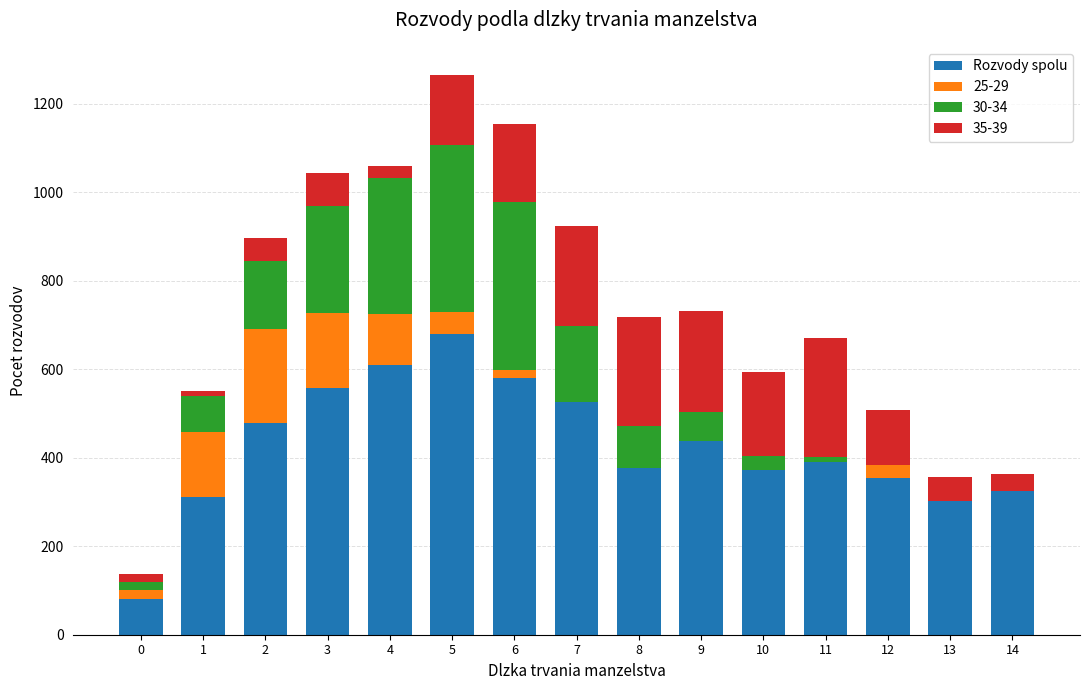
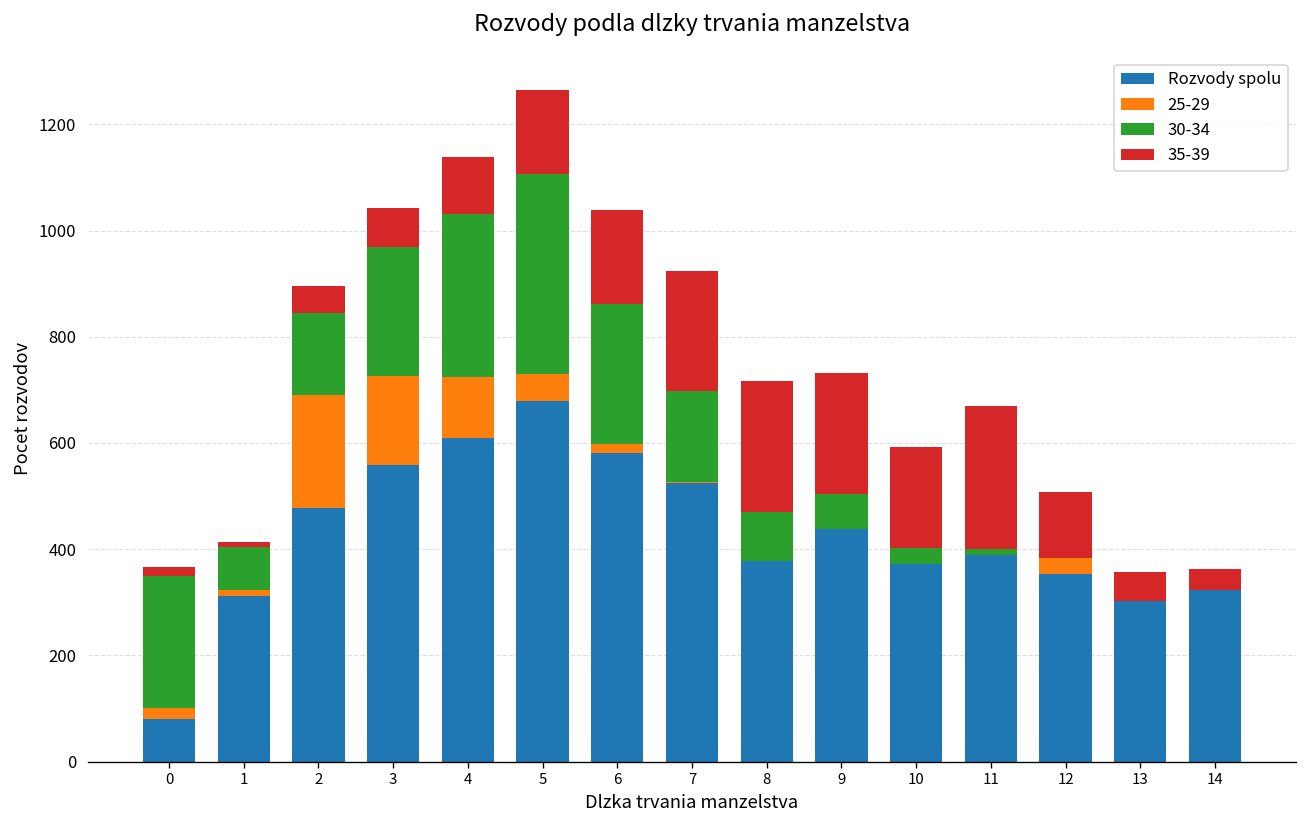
30-34, 0: 20 -> 250
25-29, 1: 150 -> 10
35-39, 4: 30 -> 110
30-34, 6: 380 -> 260
